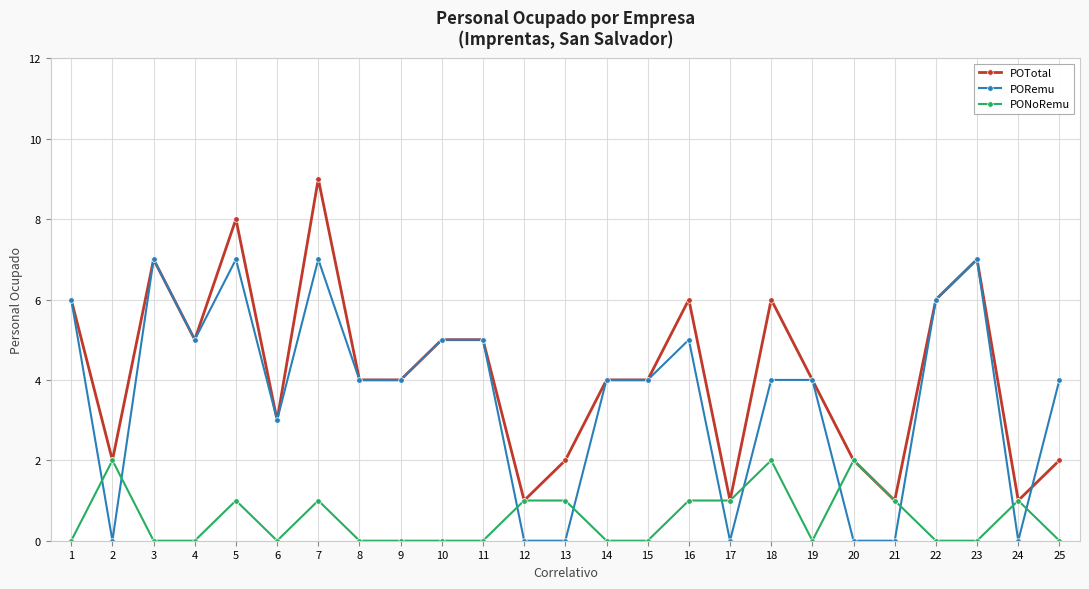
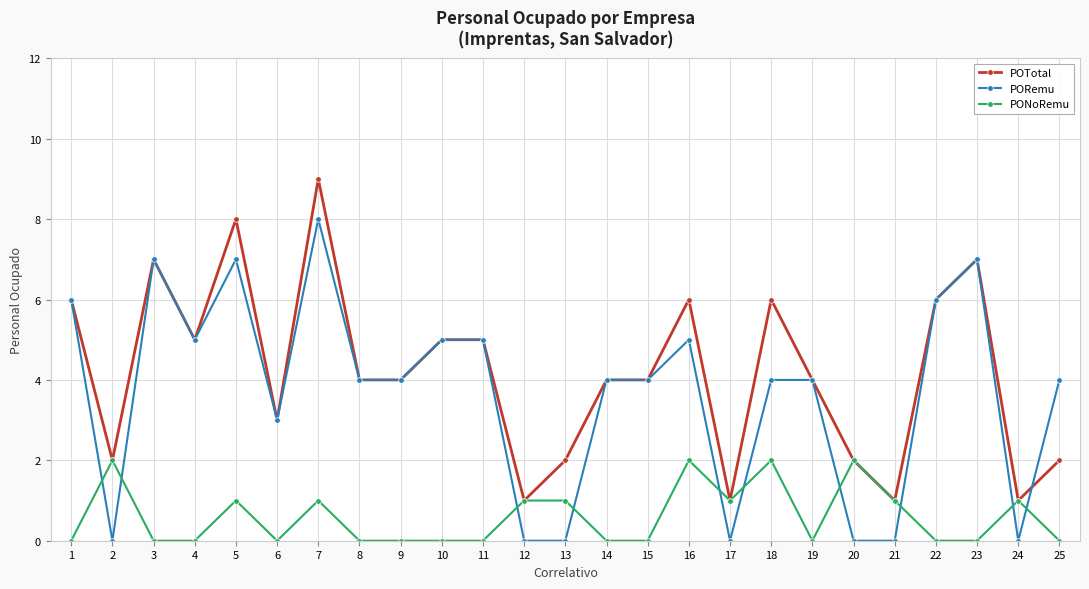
PORemu, 7: 7 -> 8
PONoRemu, 16: 1 -> 2
